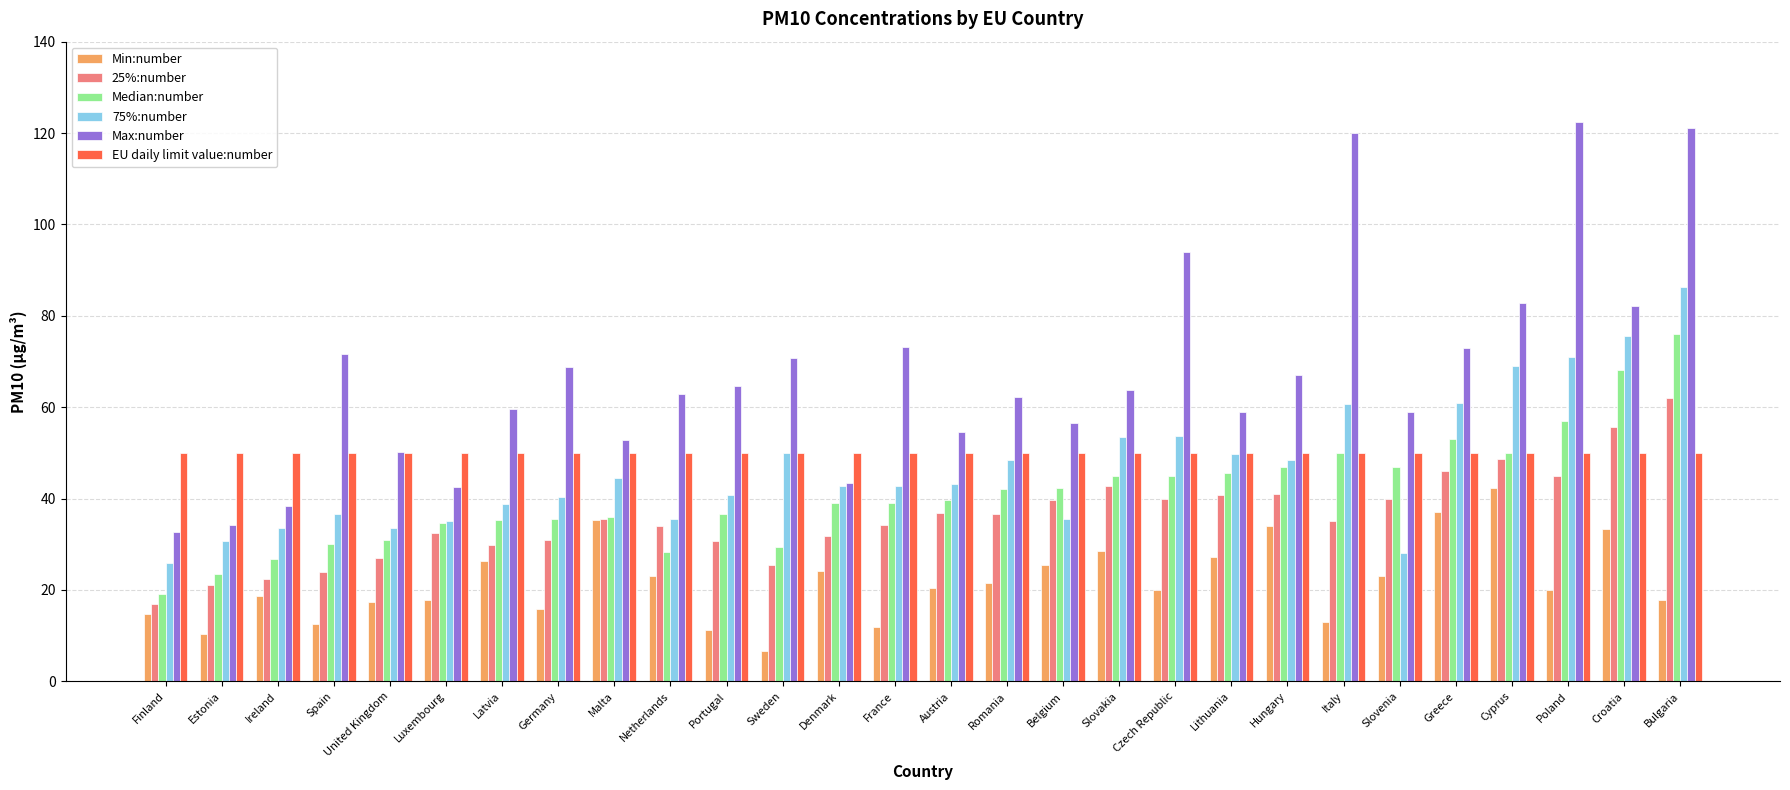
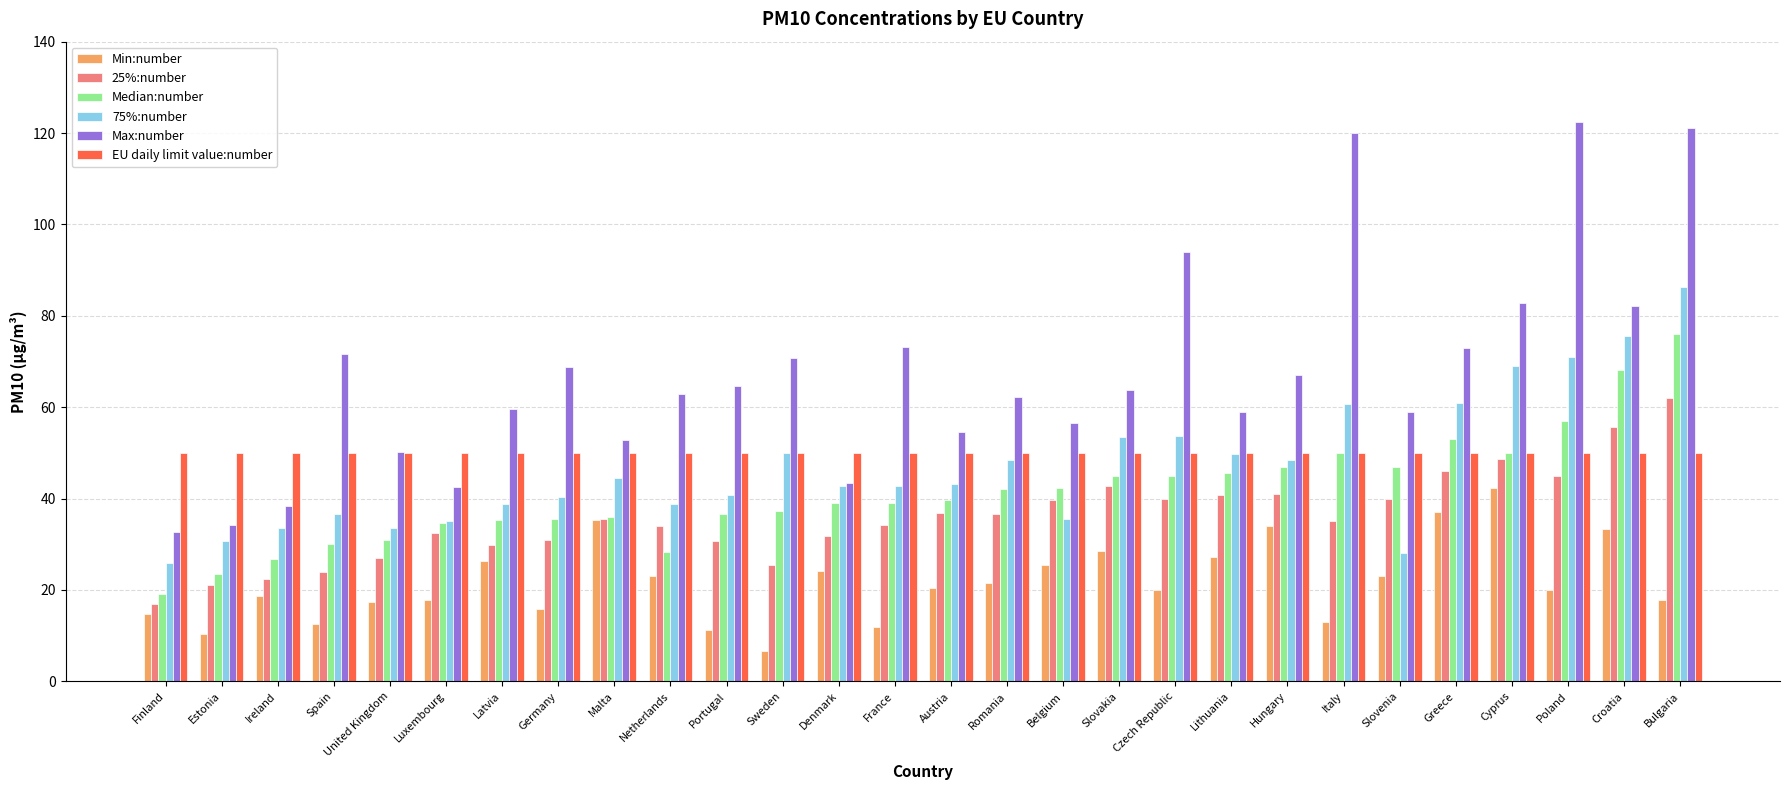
75%:number, Netherlands: 36 -> 39
Median:number, Sweden: 29 -> 37
